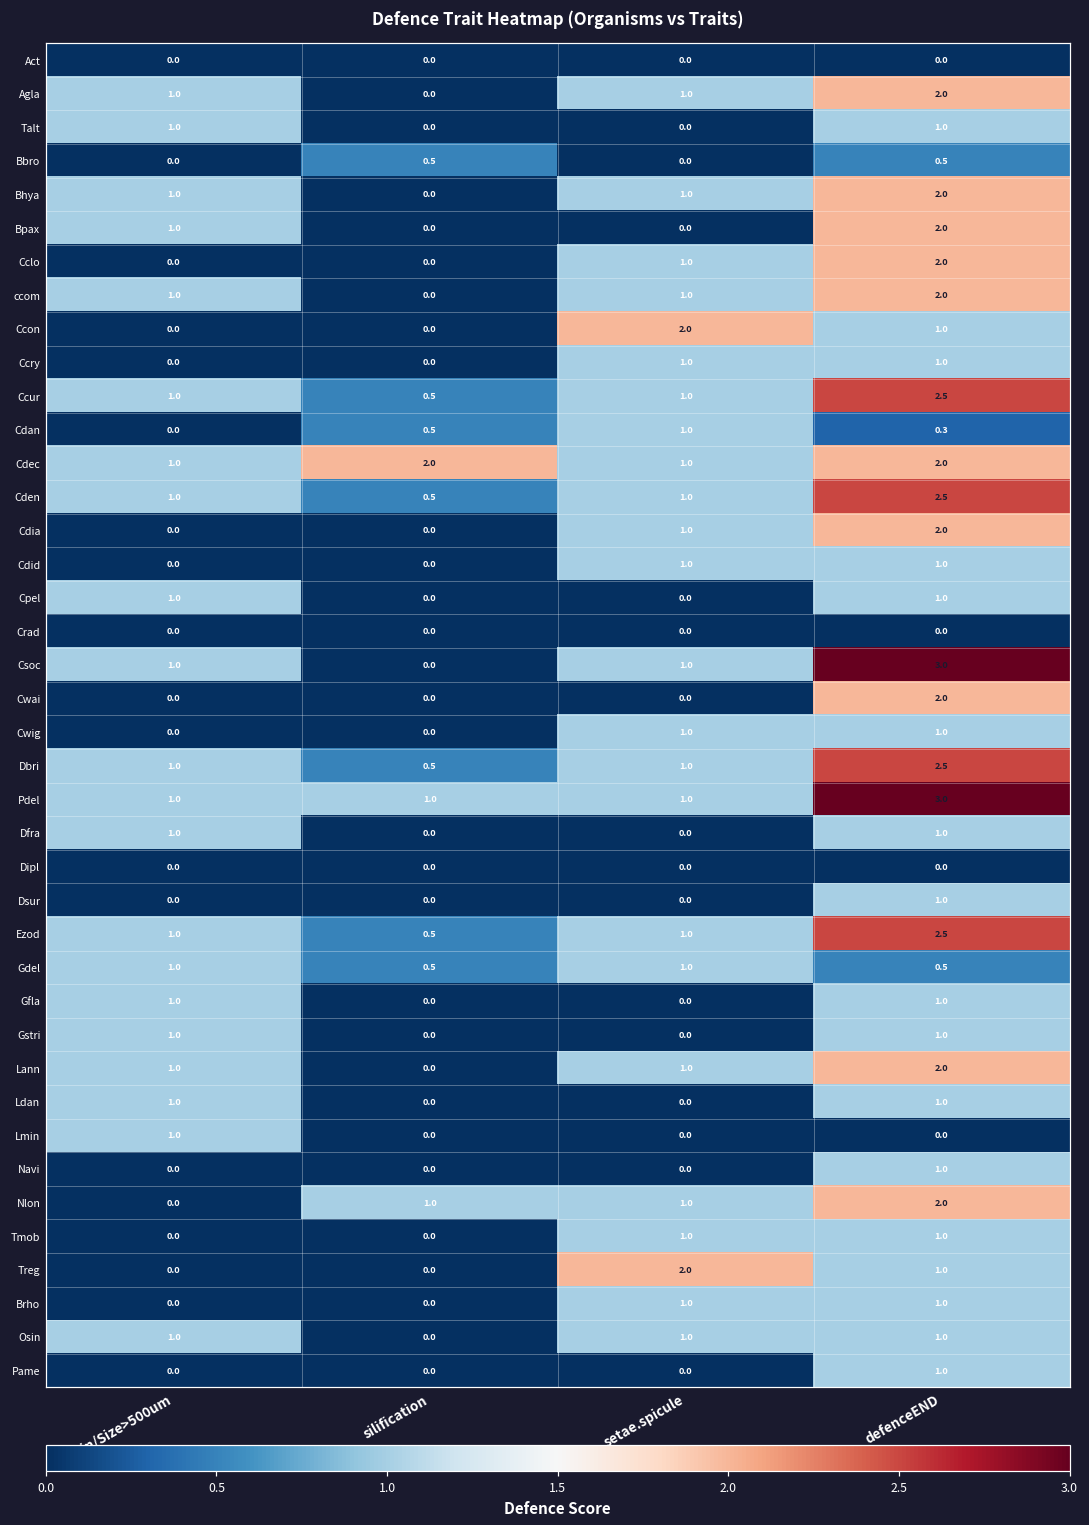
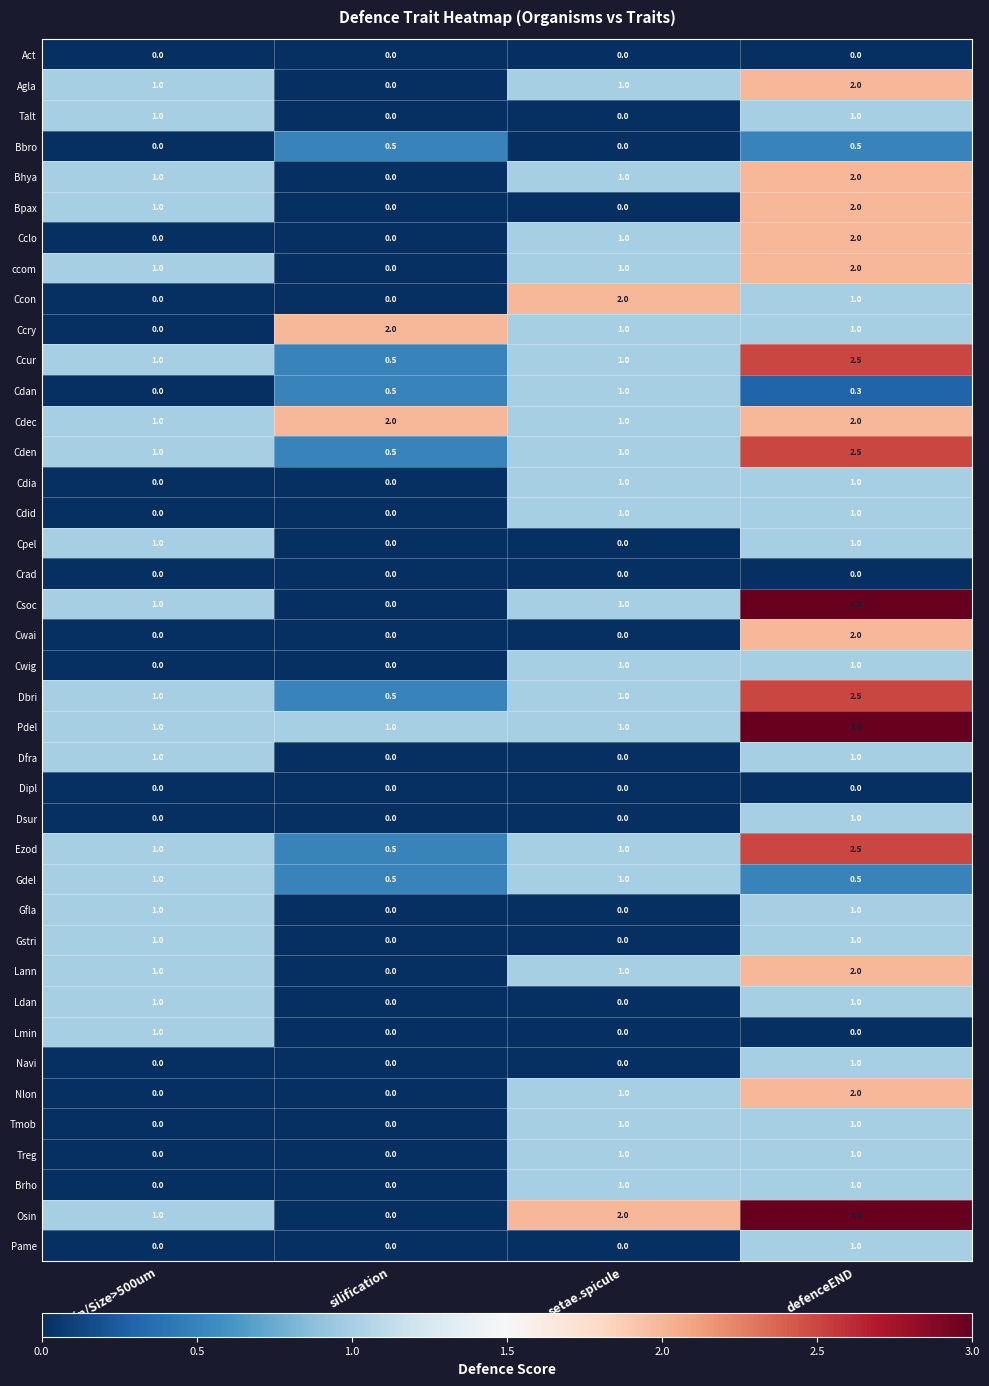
Ccry, silification: 0.0 -> 2.0
Cdia, defenceEND: 2.0 -> 1.0
Nlon, silification: 1.0 -> 0.0
Treg, setae.spicule: 2.0 -> 1.0
Osin, setae.spicule: 1.0 -> 2.0
Osin, defenceEND: 1.0 -> 3.0
